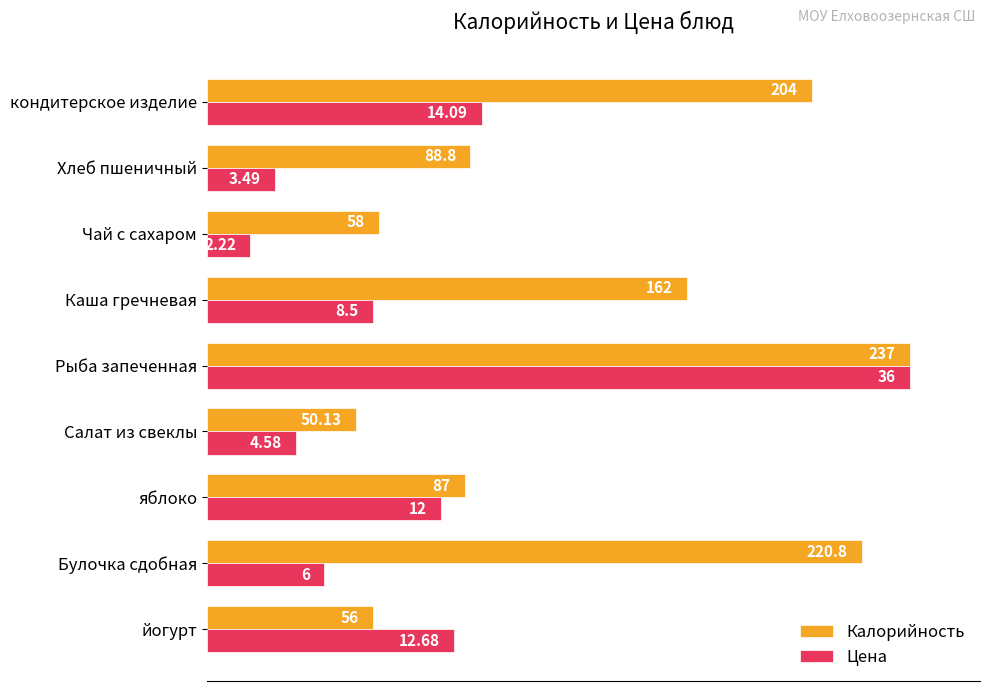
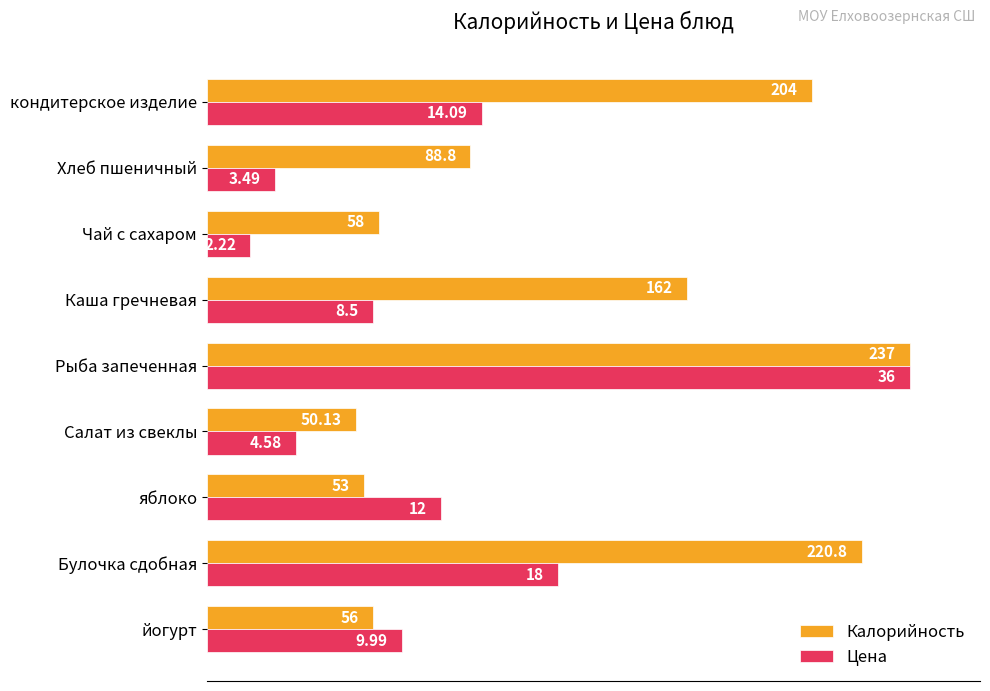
Калорийность, яблоко: 87 -> 53
Цена, Булочка сдобная: 6 -> 18
Цена, йогурт: 12.68 -> 9.99
